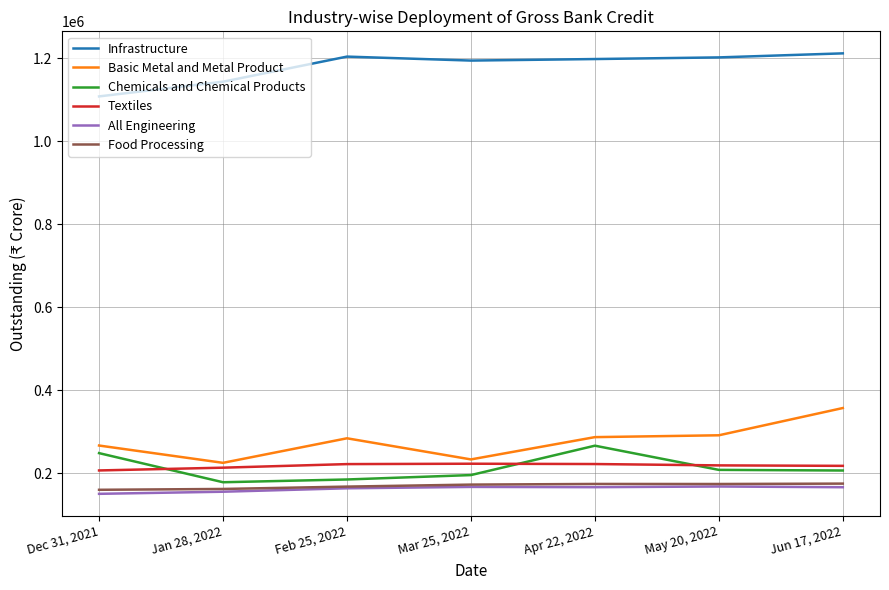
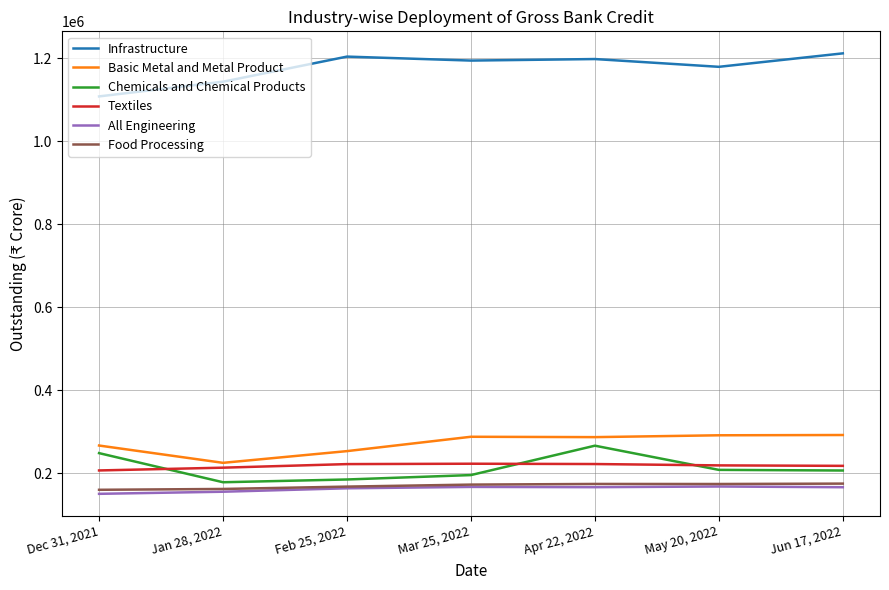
Basic Metal and Metal Product, Feb 25, 2022: 280000 -> 250000
Basic Metal and Metal Product, Mar 25, 2022: 230000 -> 290000
Infrastructure, May 20, 2022: 1200000 -> 1180000
Basic Metal and Metal Product, Jun 17, 2022: 360000 -> 290000
